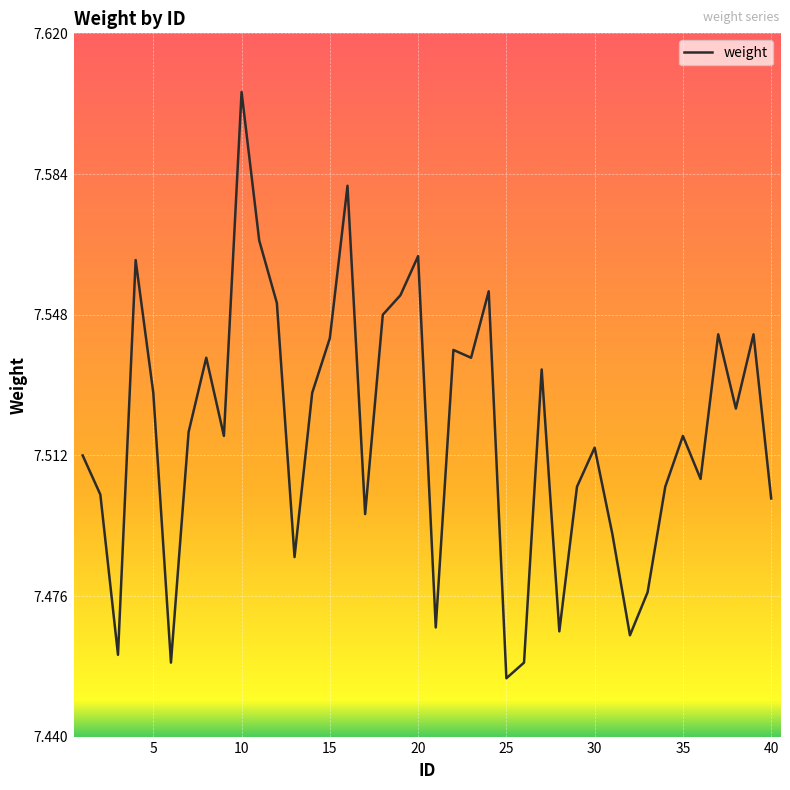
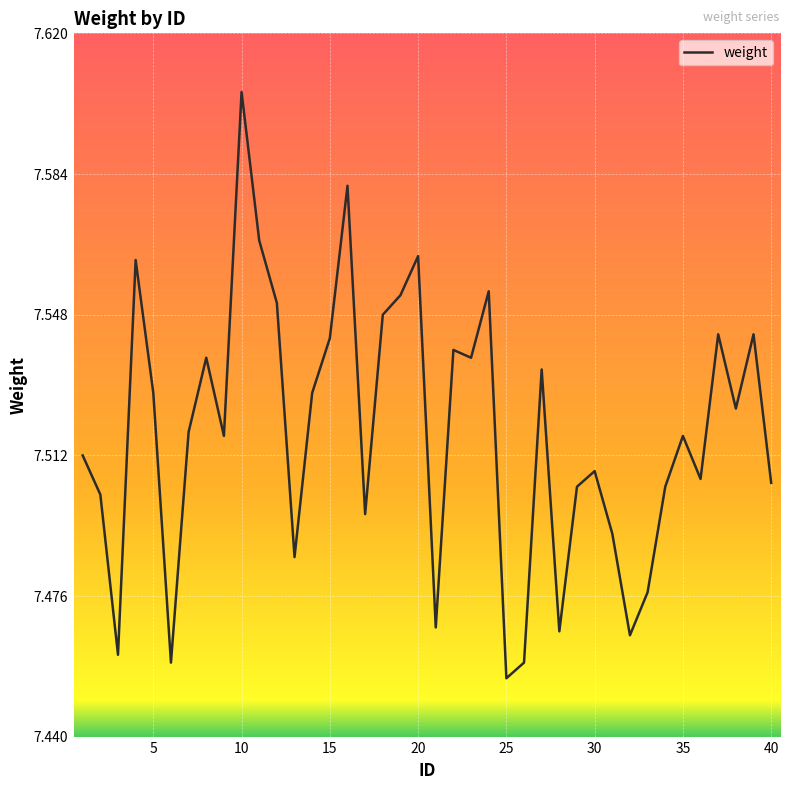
30: 7.514 -> 7.508
40: 7.501 -> 7.505
